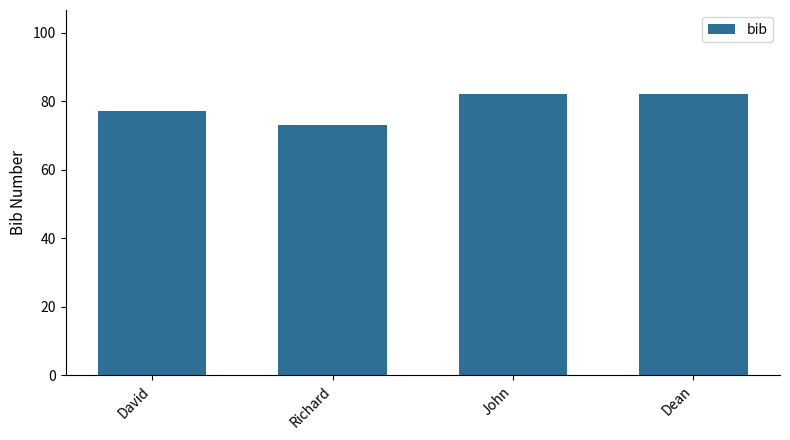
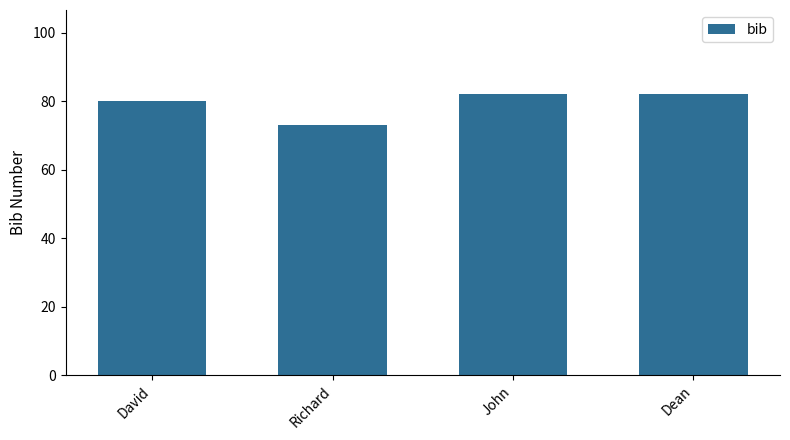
David: 77 -> 80
